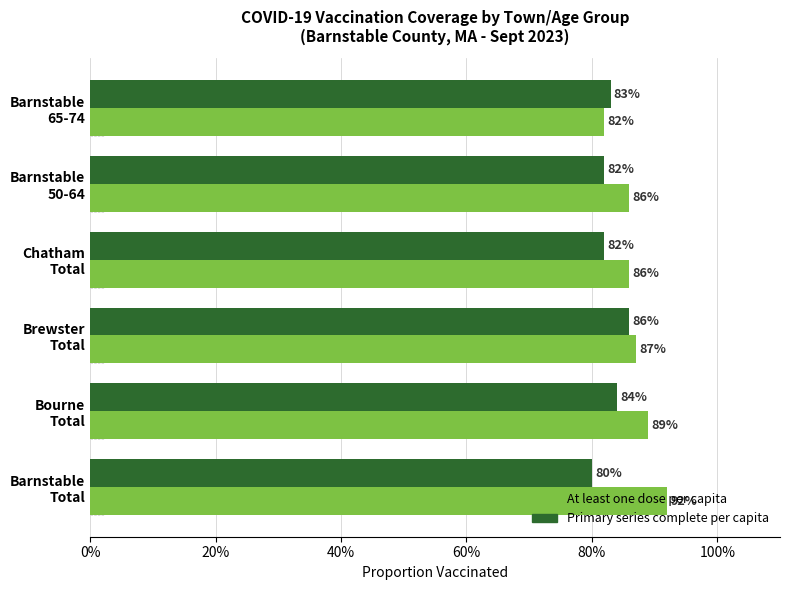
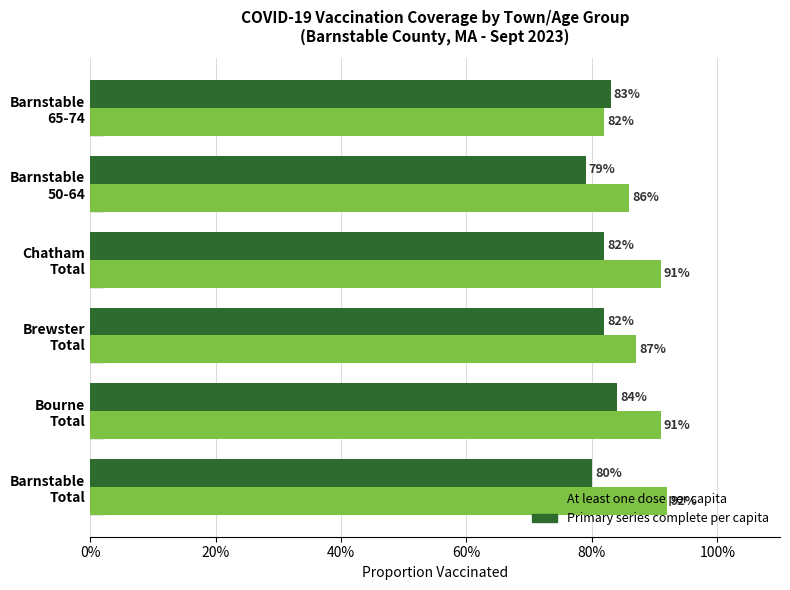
Primary series complete per capita, Barnstable 50-64: 82% -> 79%
At least one dose per capita, Chatham Total: 86% -> 91%
Primary series complete per capita, Brewster Total: 86% -> 82%
At least one dose per capita, Bourne Total: 89% -> 91%
